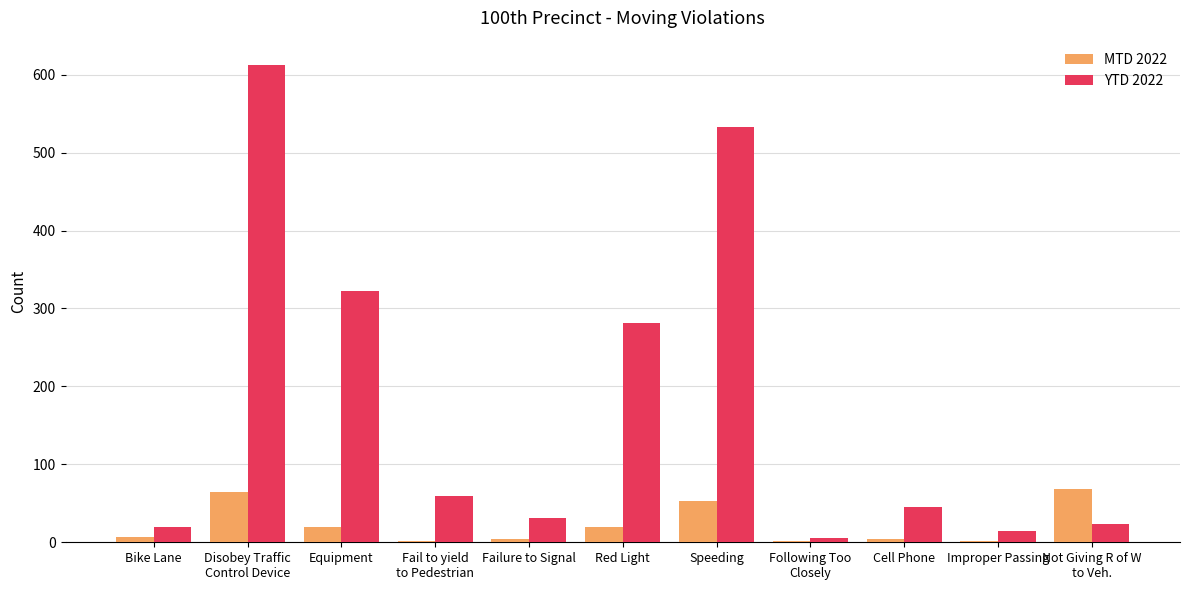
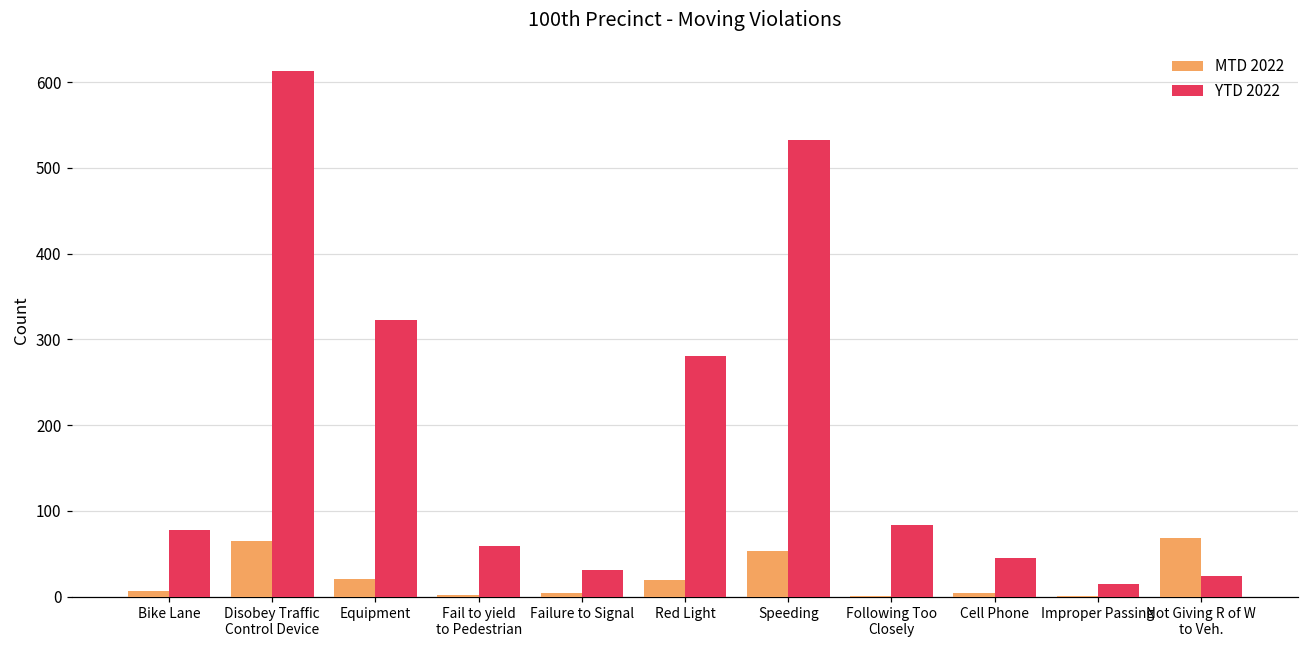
YTD 2022, Bike Lane: 20 -> 80
YTD 2022, Following Too Closely: 10 -> 80
